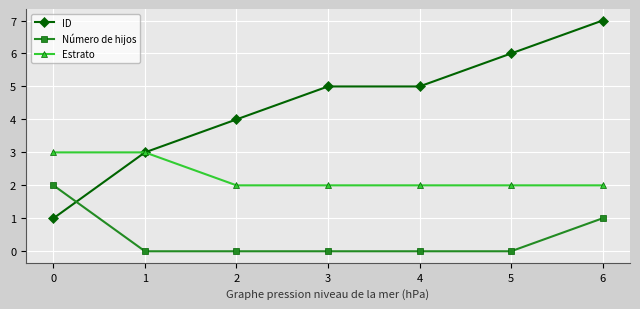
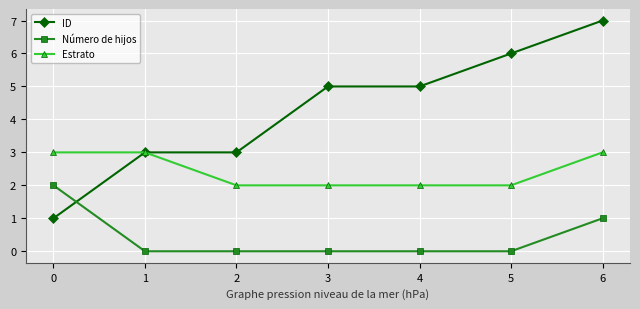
ID, 2: 4 -> 3
Estrato, 6: 2 -> 3
